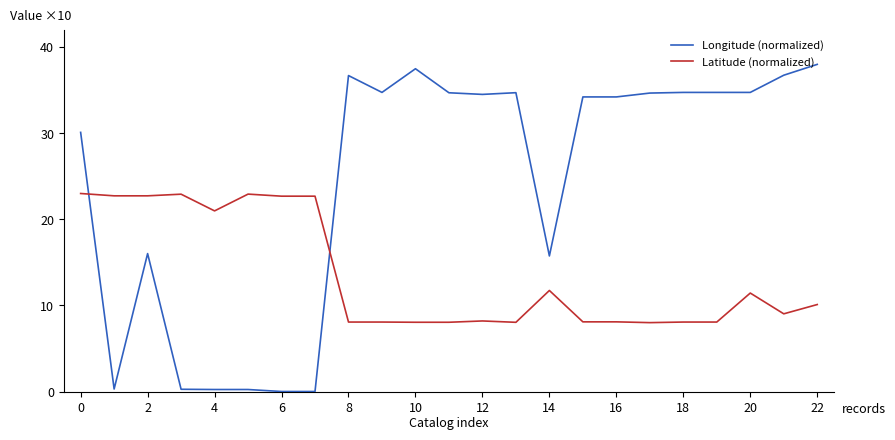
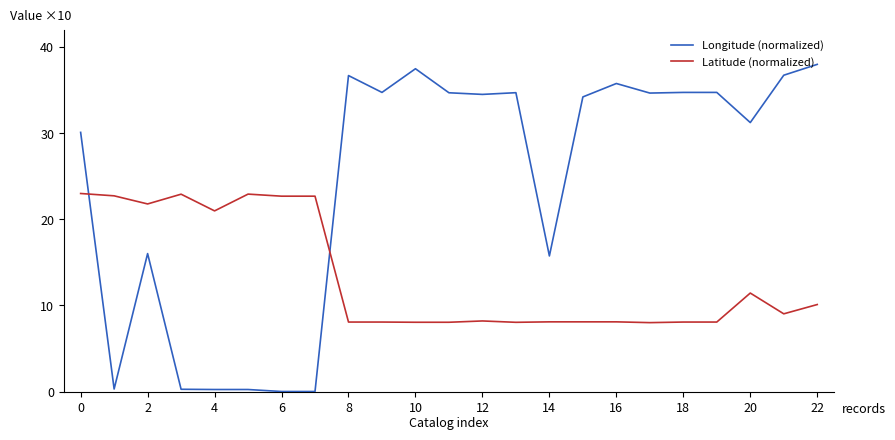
Latitude (normalized), 2: 23 -> 22
Latitude (normalized), 14: 12 -> 8
Longitude (normalized), 16: 34 -> 36
Longitude (normalized), 20: 35 -> 31
